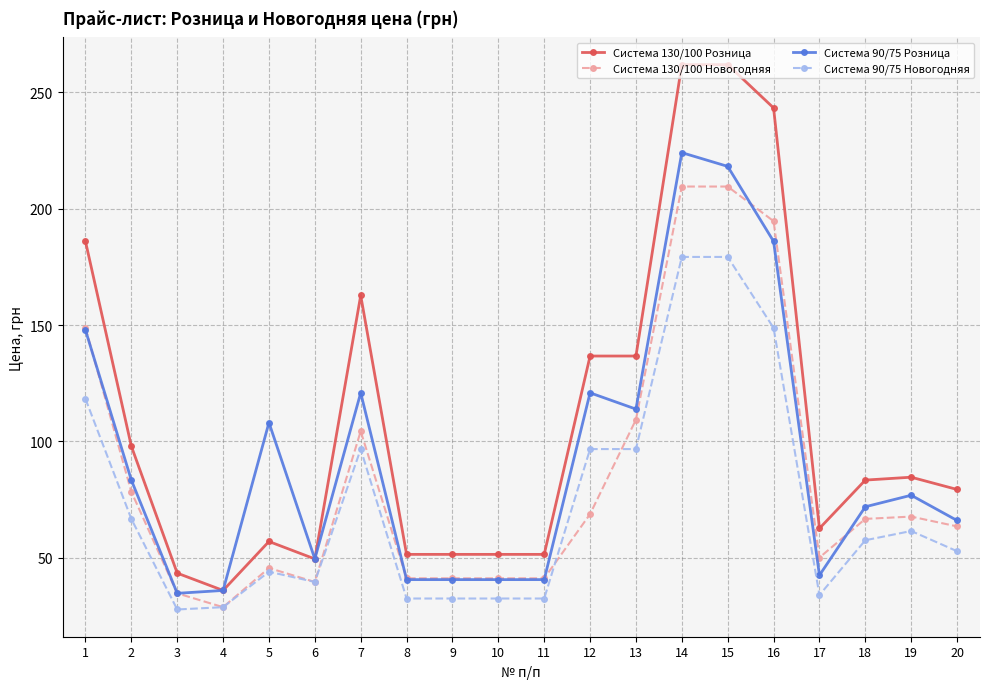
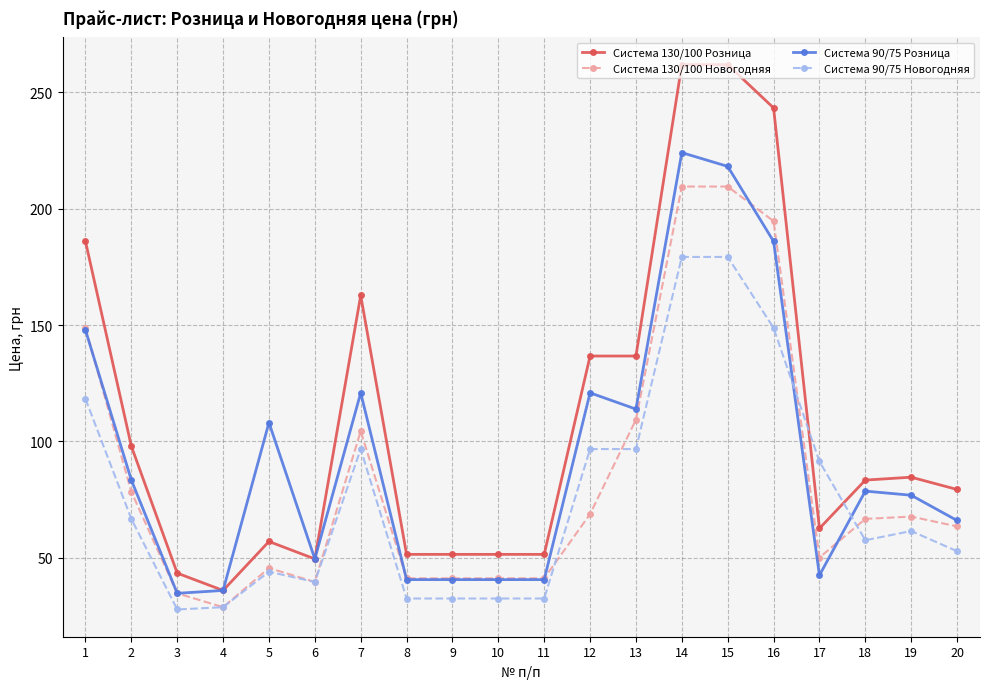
Система 90/75 Новогодняя, 17: 34 -> 91
Система 90/75 Розница, 18: 72 -> 79
